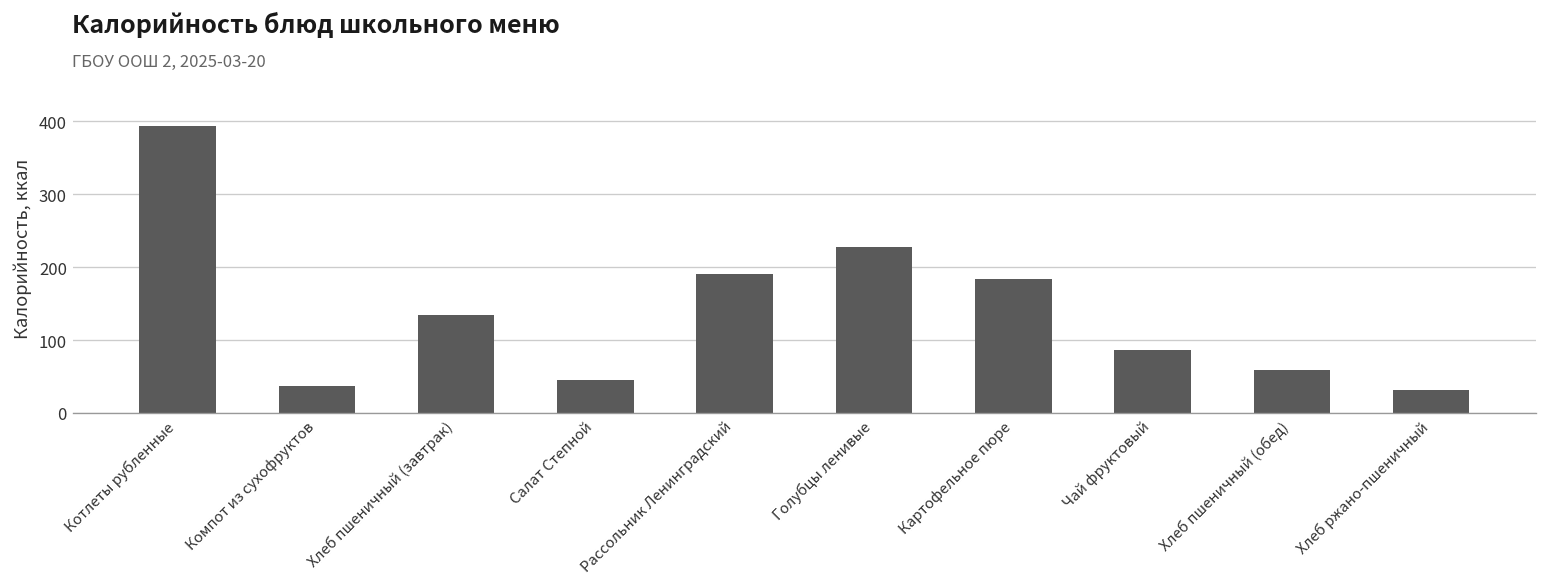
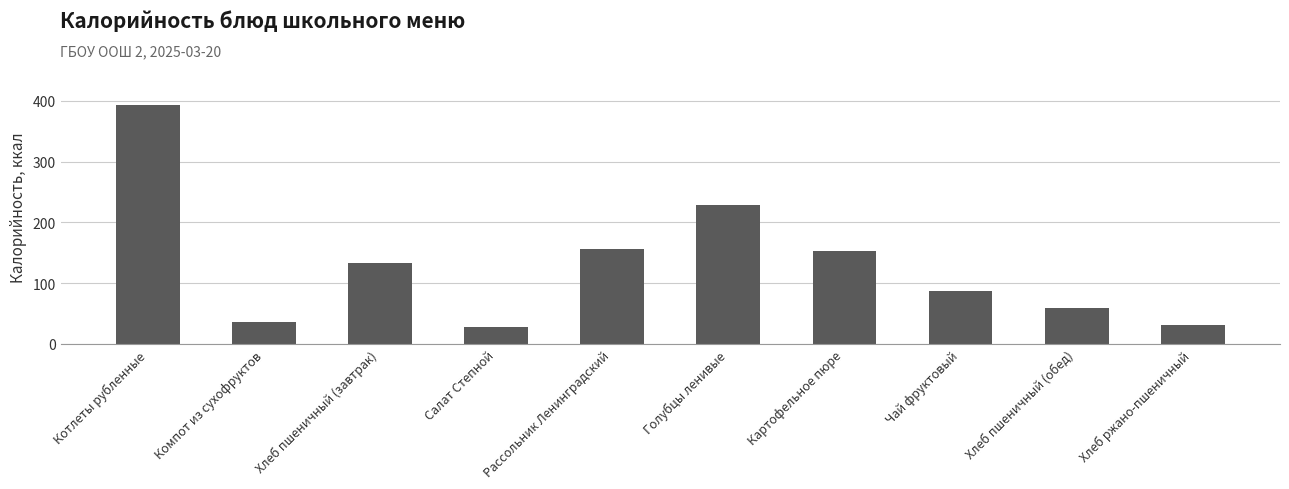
Салат Степной: 40 -> 30
Рассольник Ленинградский: 190 -> 160
Картофельное пюре: 180 -> 150
